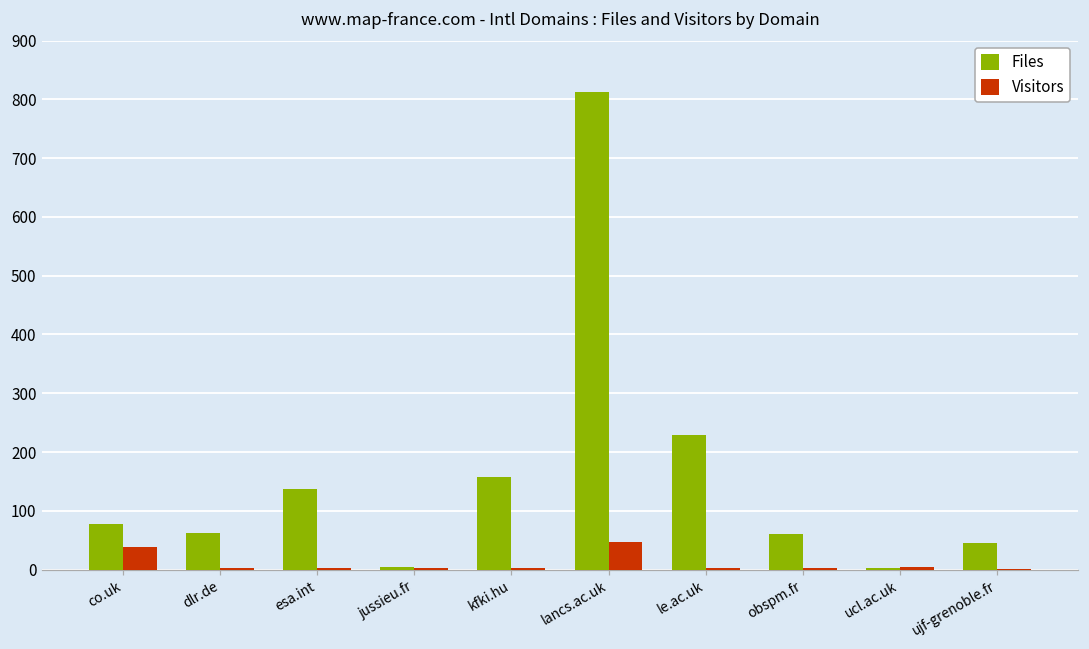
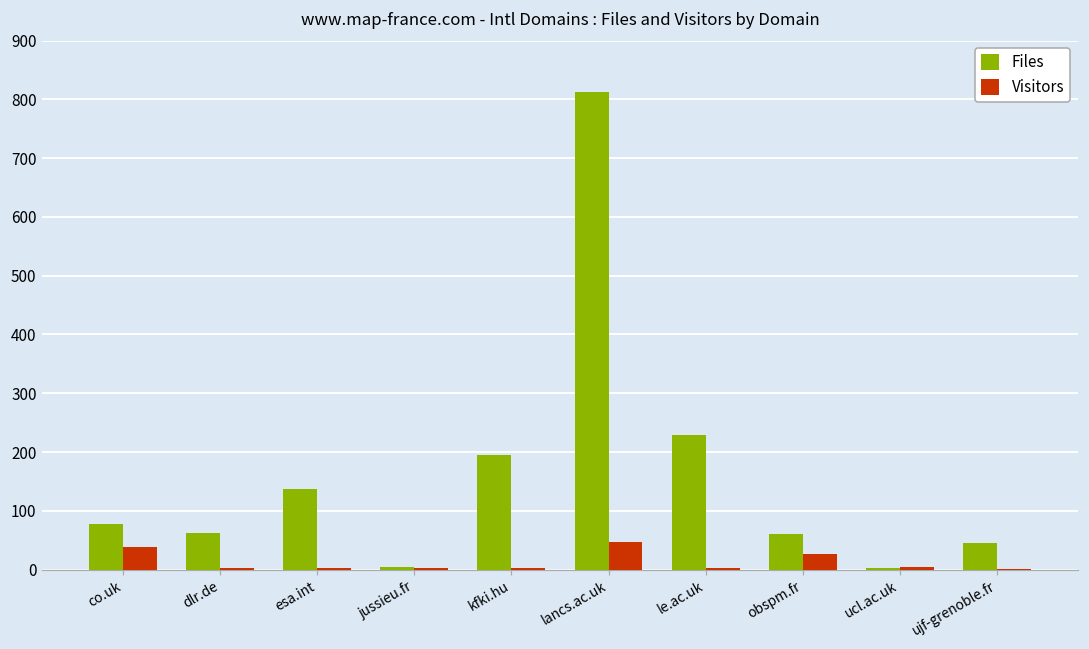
Files, kfki.hu: 160 -> 200
Visitors, obspm.fr: 0 -> 30
